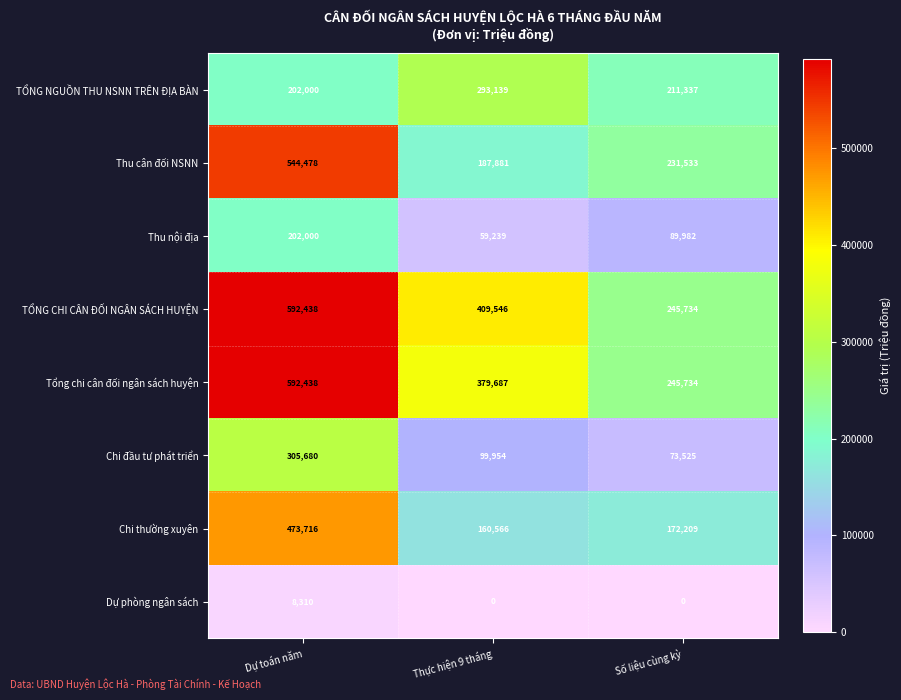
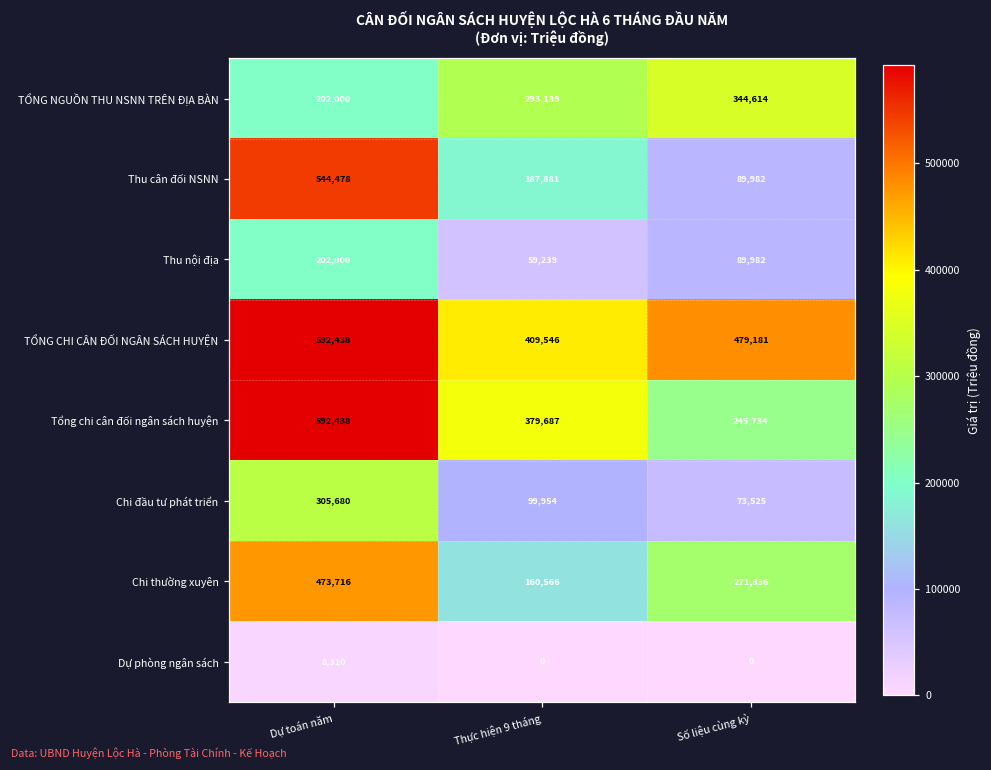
TỔNG NGUỒN THU NSNN TRÊN ĐỊA BÀN, Số liệu cùng kỳ: 211,337 -> 344,614
Thu cân đối NSNN, Số liệu cùng kỳ: 231,533 -> 89,982
TỔNG CHI CÂN ĐỐI NGÂN SÁCH HUYỆN, Số liệu cùng kỳ: 245,734 -> 479,181
Chi thường xuyên, Số liệu cùng kỳ: 172,209 -> 271,836
